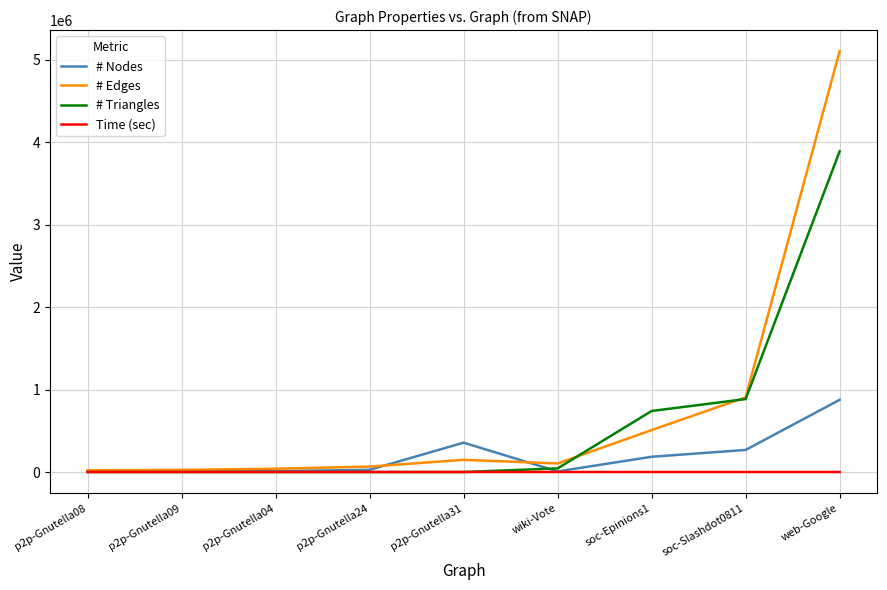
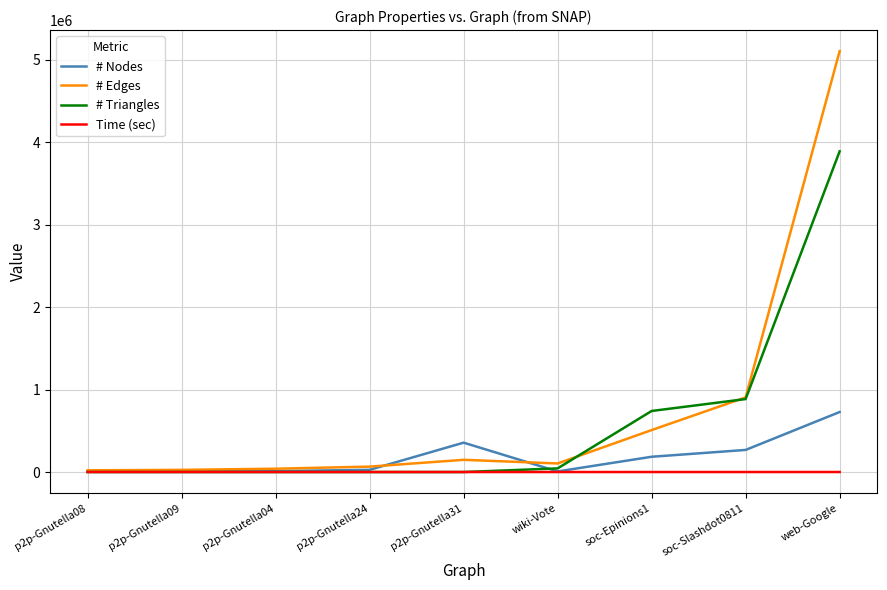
# Nodes, web-Google: 900000 -> 700000
